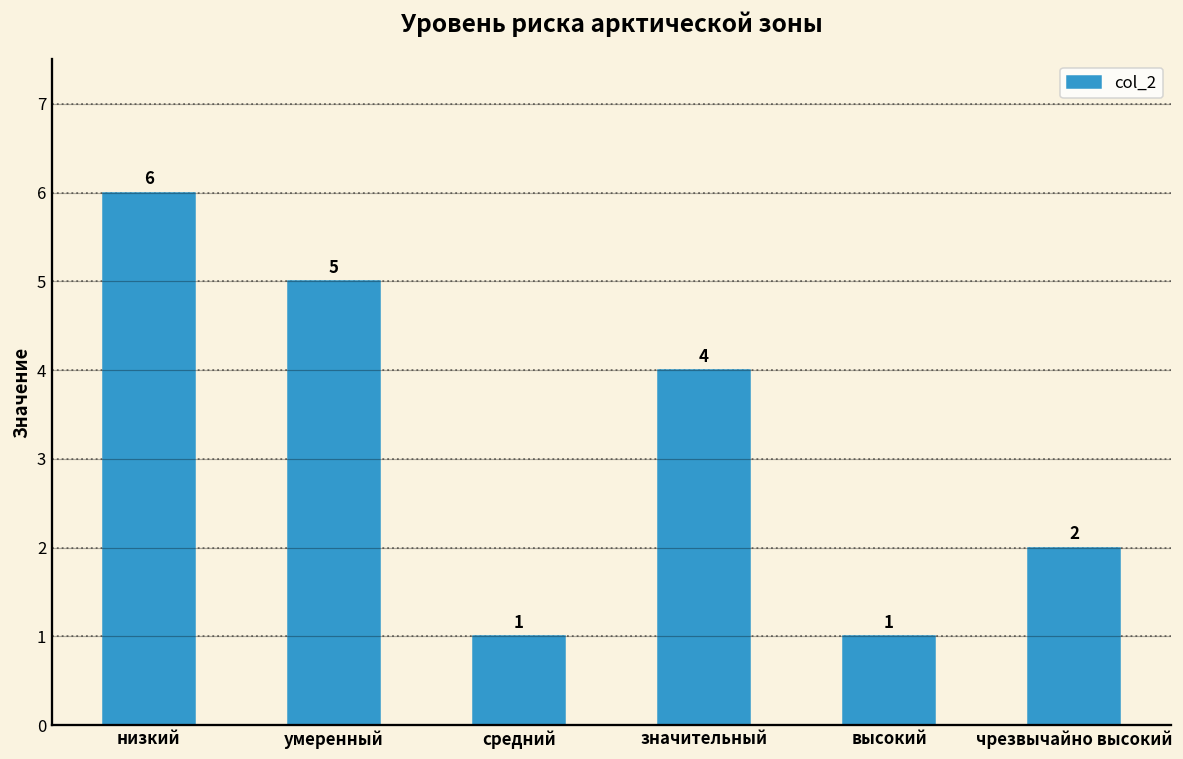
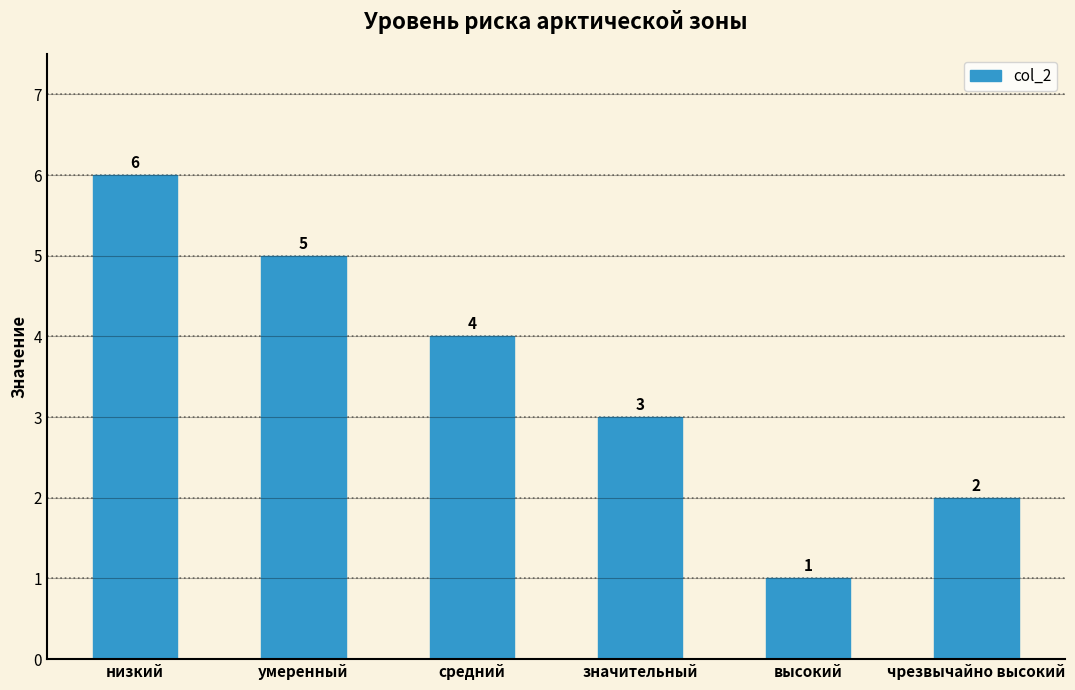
средний: 1 -> 4
значительный: 4 -> 3
